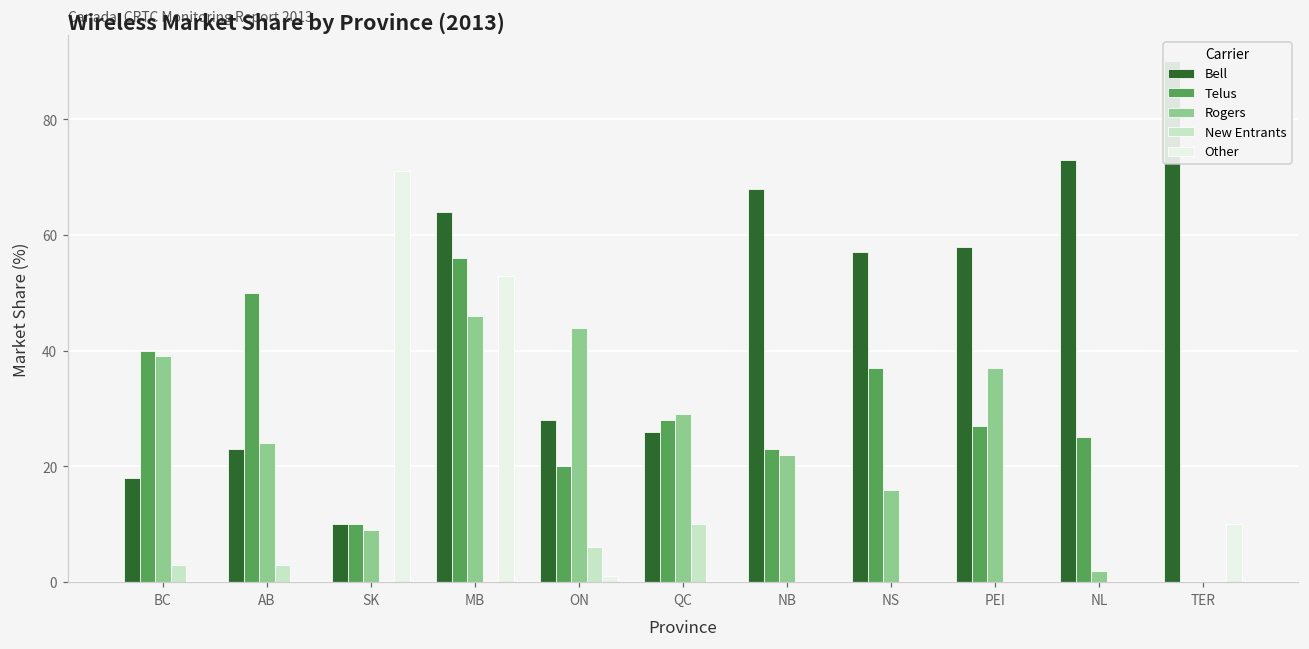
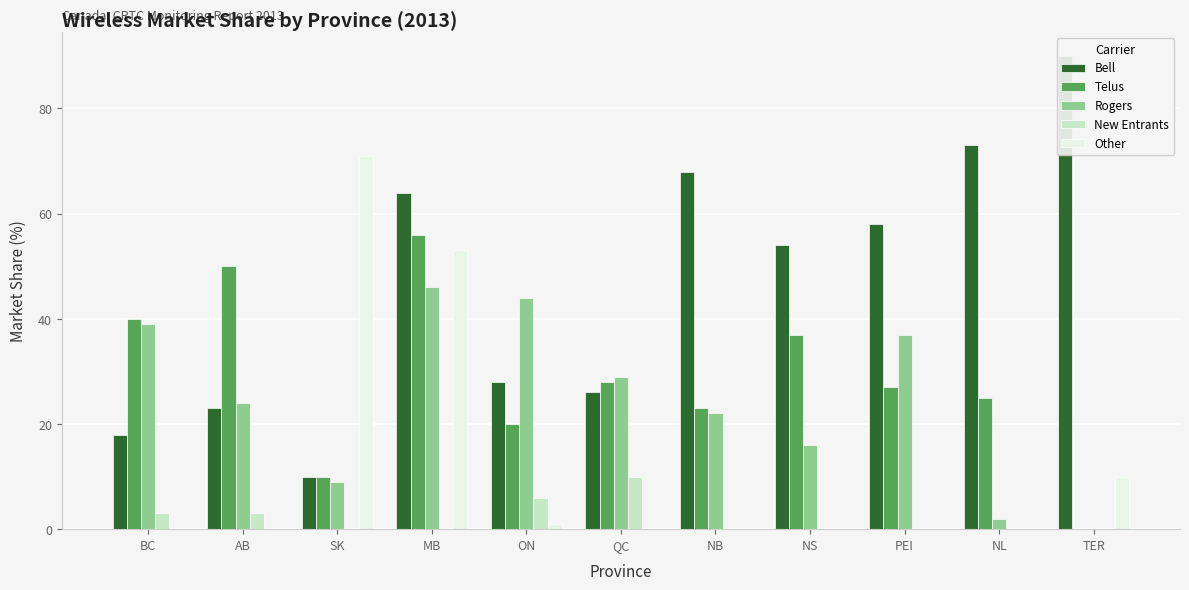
Bell, NS: 57 -> 54
